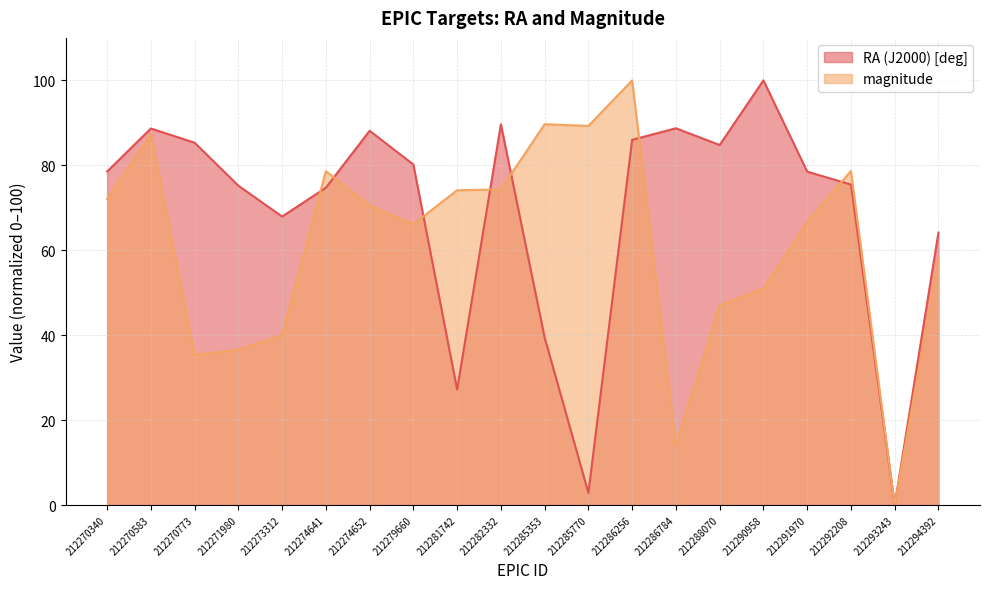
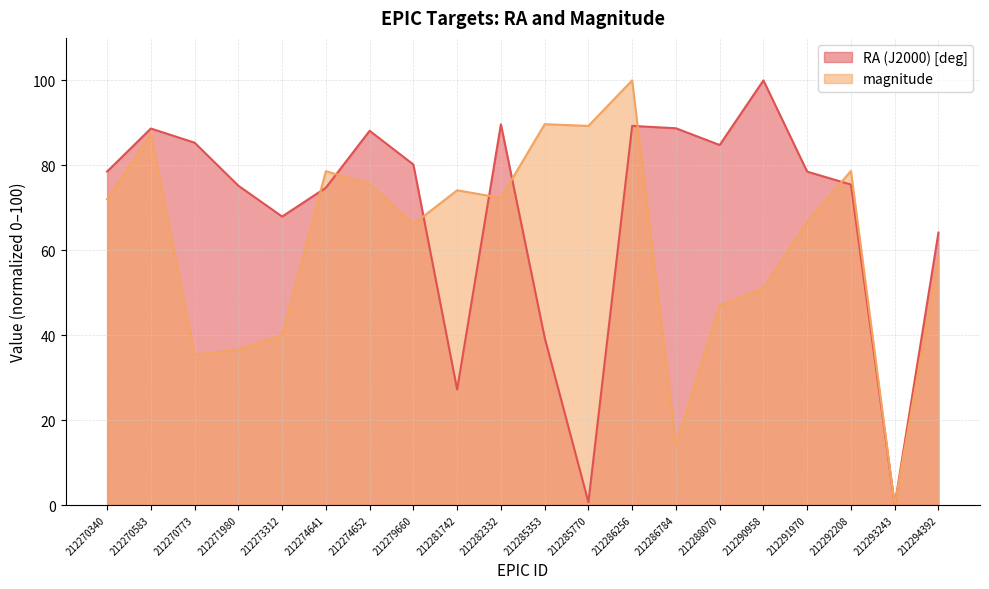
magnitude, 212274652: 70 -> 76
magnitude, 212282332: 74 -> 72
RA (J2000) [deg], 212285770: 3 -> 1
RA (J2000) [deg], 212286256: 86 -> 89
